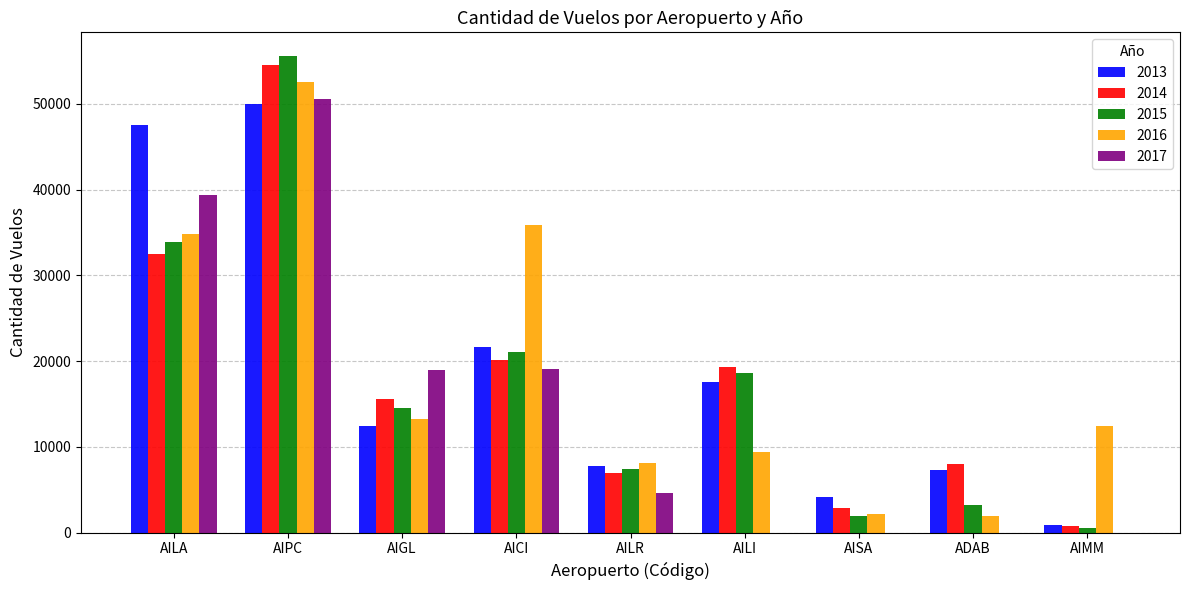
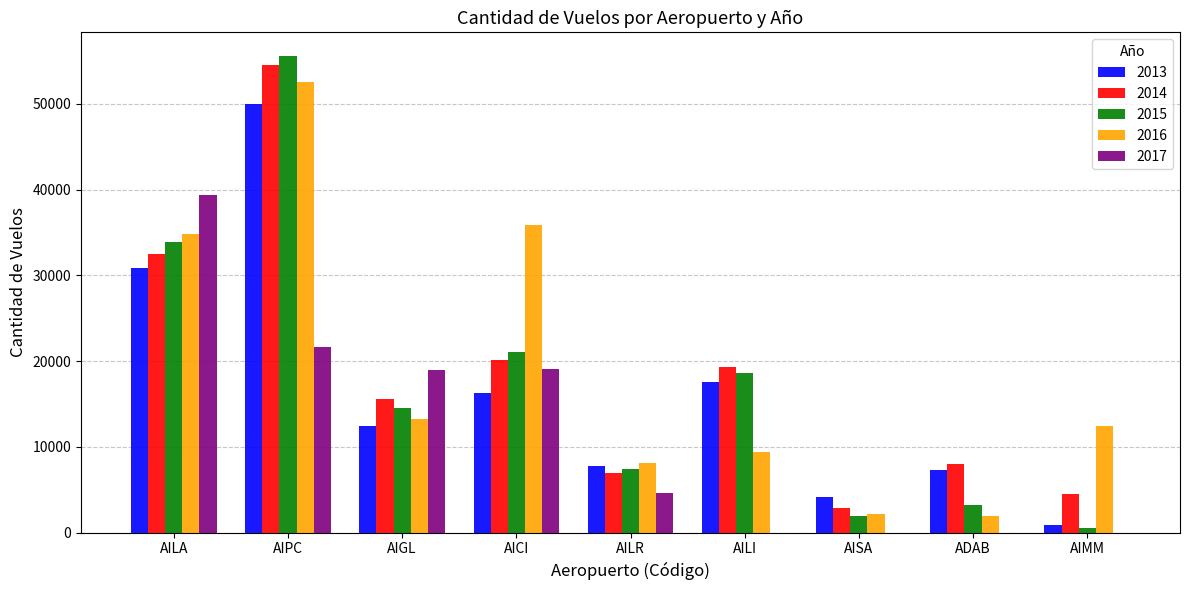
2013, AILA: 48000 -> 31000
2017, AIPC: 51000 -> 22000
2013, AICI: 22000 -> 16000
2014, AIMM: 1000 -> 5000
